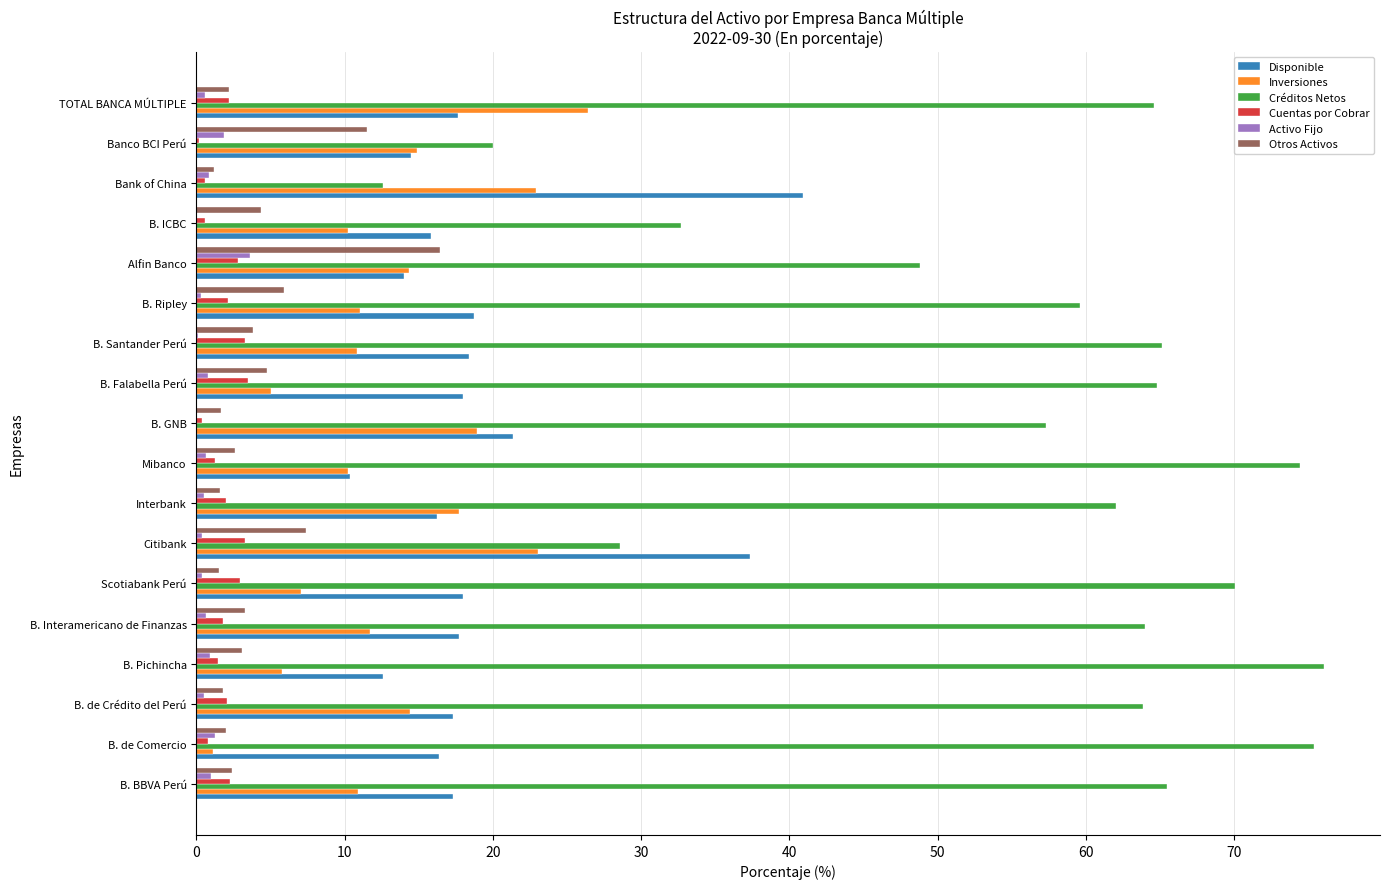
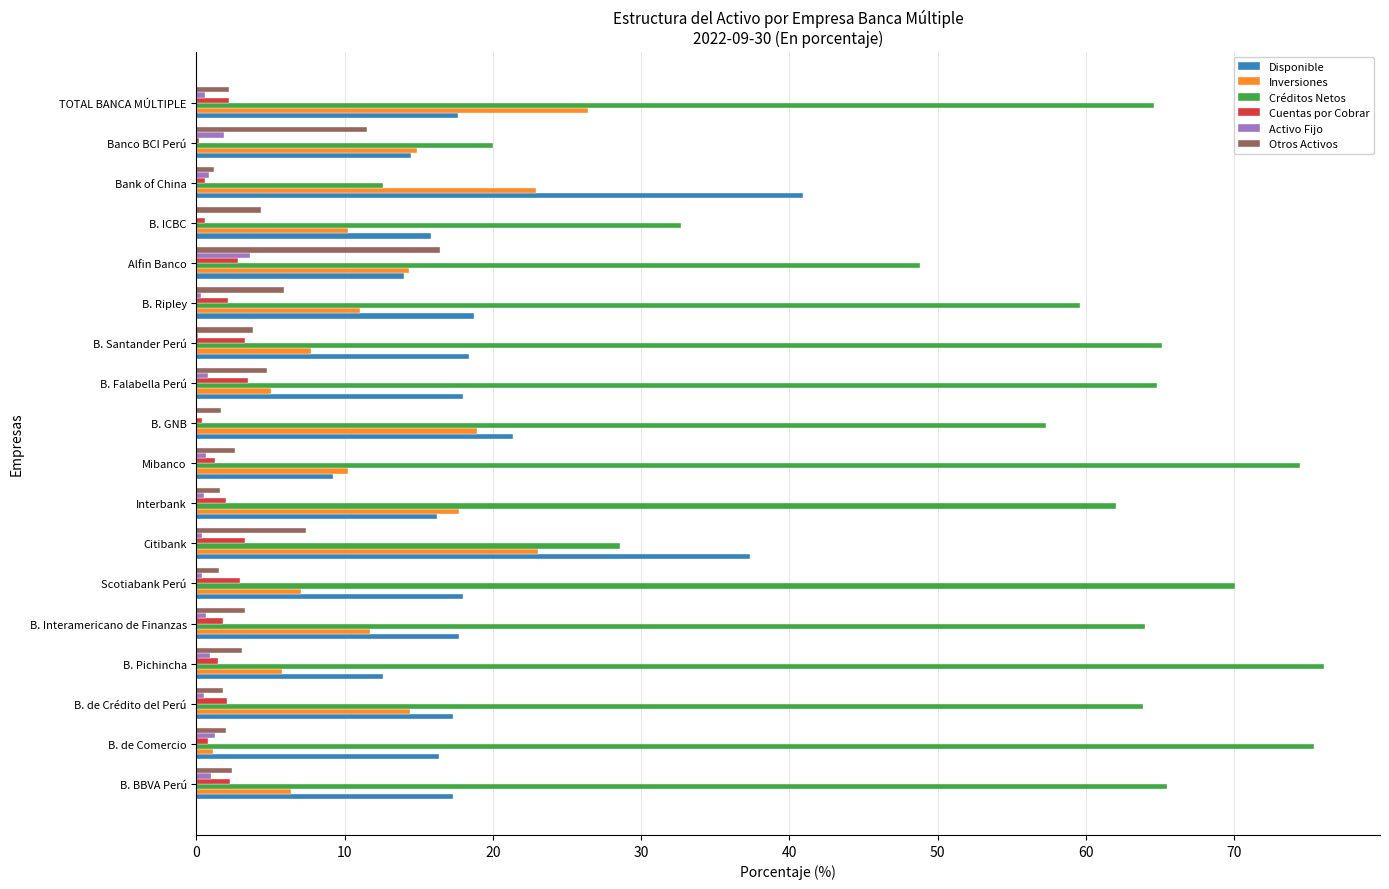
Inversiones, B. Santander Perú: 10.9 -> 7.7
Disponible, Mibanco: 10.4 -> 9.2
Inversiones, B. BBVA Perú: 10.9 -> 6.4
